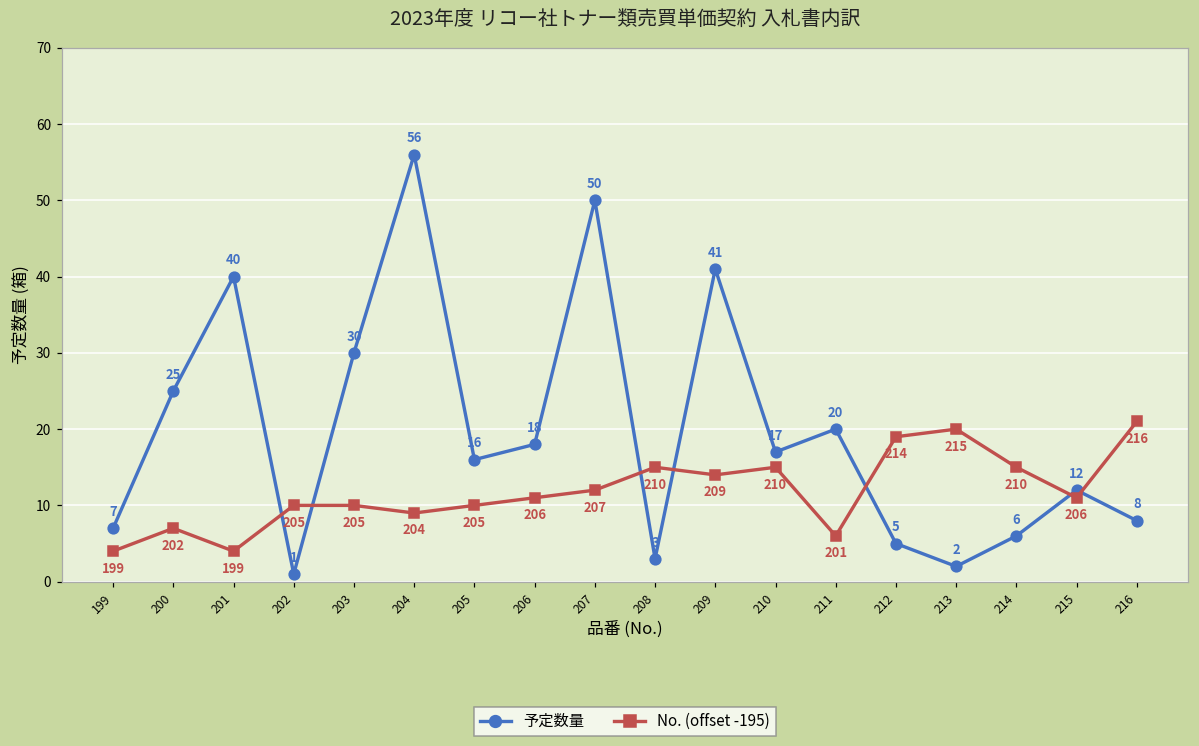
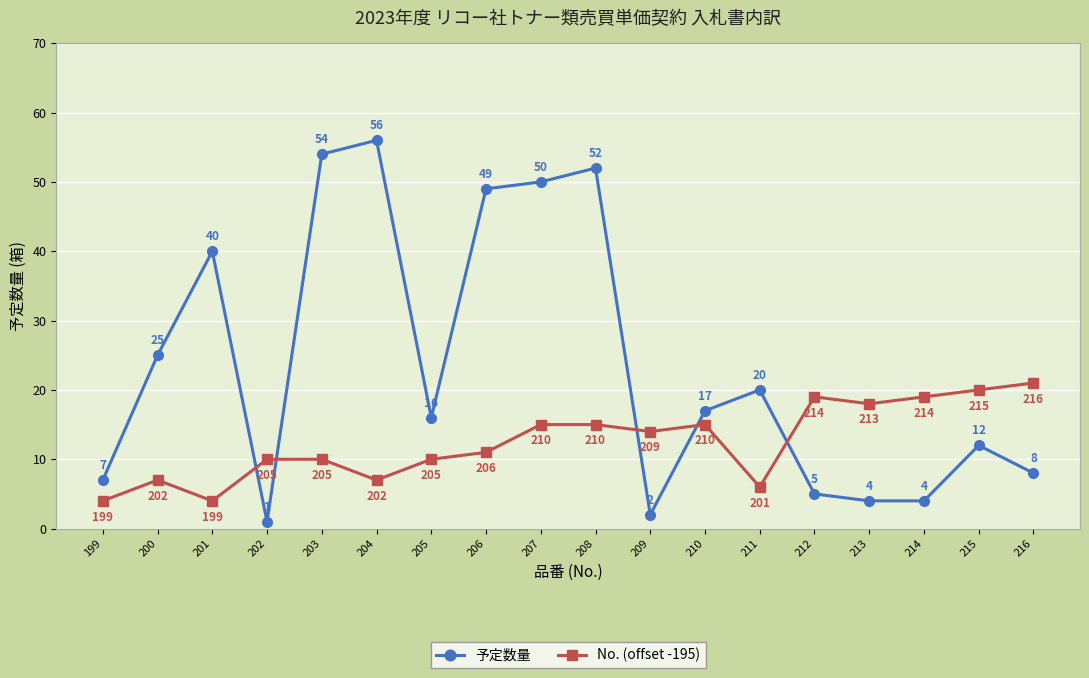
予定数量, 203: 30 -> 54
No. (offset -195), 204: 204 -> 202
予定数量, 206: 18 -> 49
No. (offset -195), 207: 207 -> 210
予定数量, 208: 3 -> 52
予定数量, 209: 41 -> 2
予定数量, 213: 2 -> 4
No. (offset -195), 213: 215 -> 213
予定数量, 214: 6 -> 4
No. (offset -195), 214: 210 -> 214
No. (offset -195), 215: 206 -> 215
